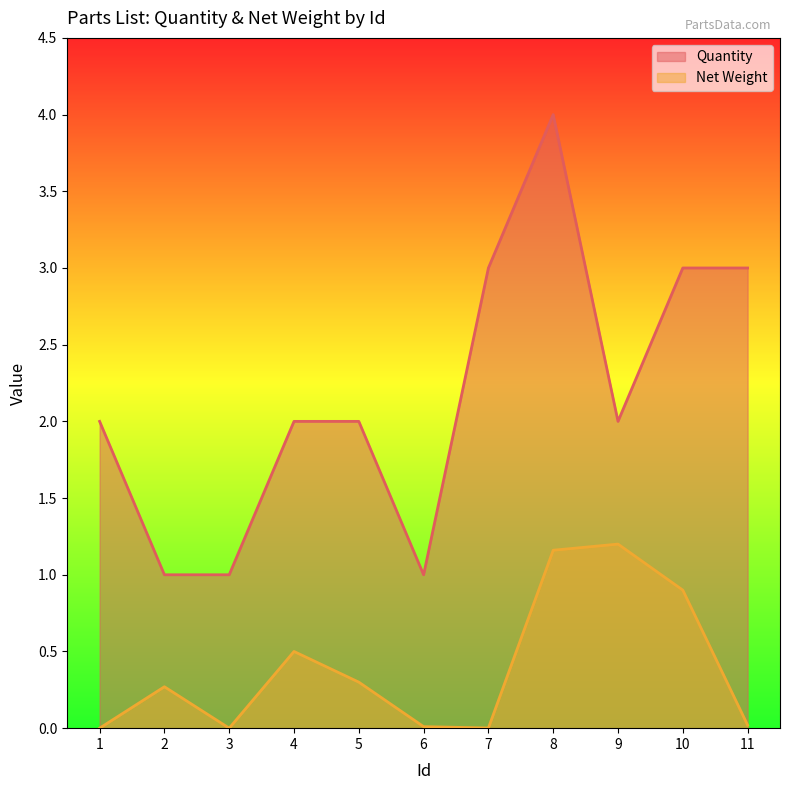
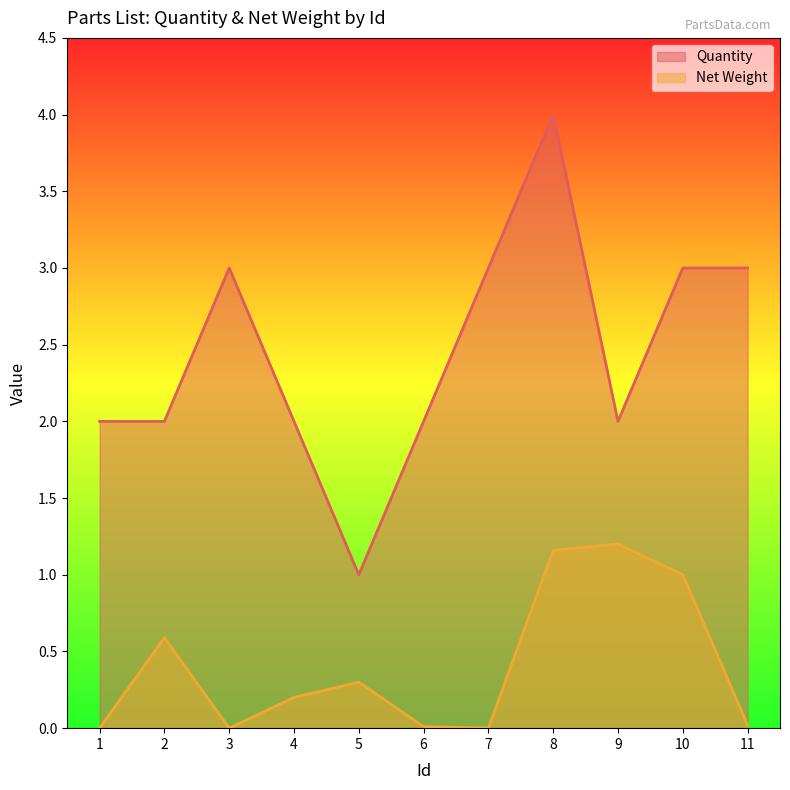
Quantity, 2: 1 -> 2
Net Weight, 2: 0.27 -> 0.59
Quantity, 3: 1 -> 3
Net Weight, 4: 0.5 -> 0.2
Quantity, 5: 2 -> 1
Quantity, 6: 1 -> 2
Net Weight, 10: 0.9 -> 1.0
